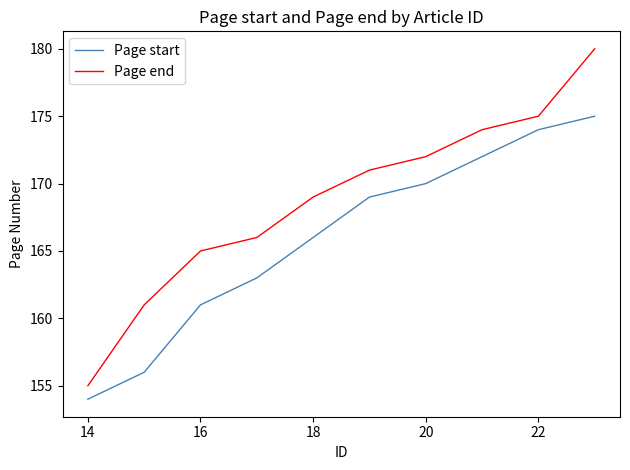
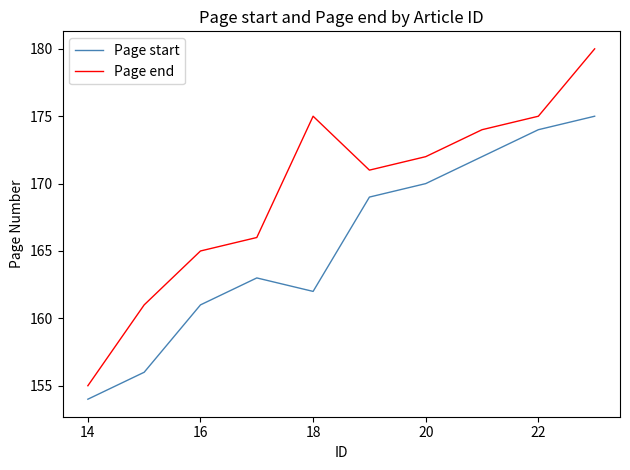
Page start, 18: 166 -> 162
Page end, 18: 169 -> 175
